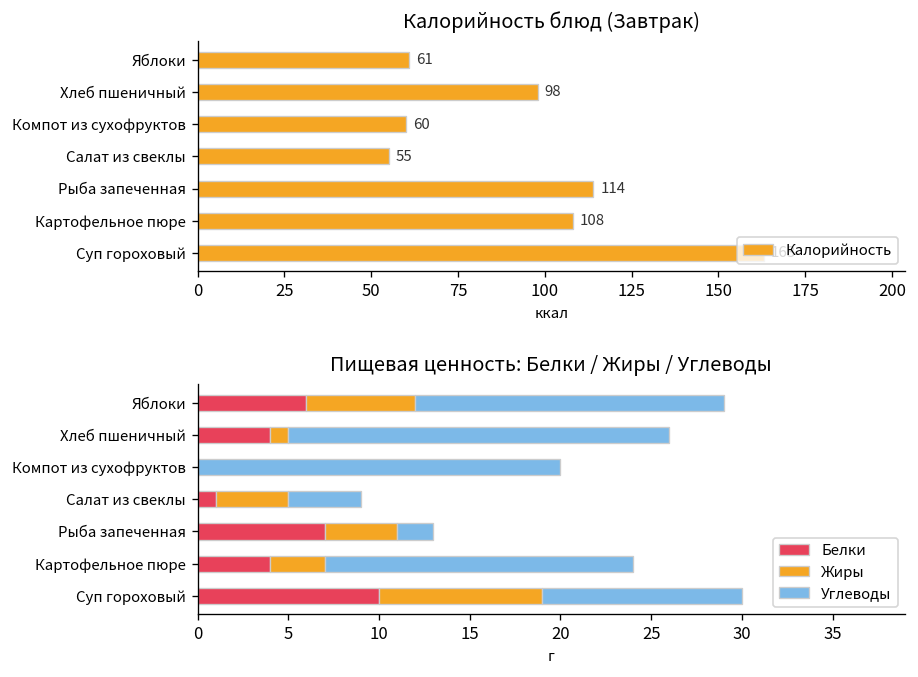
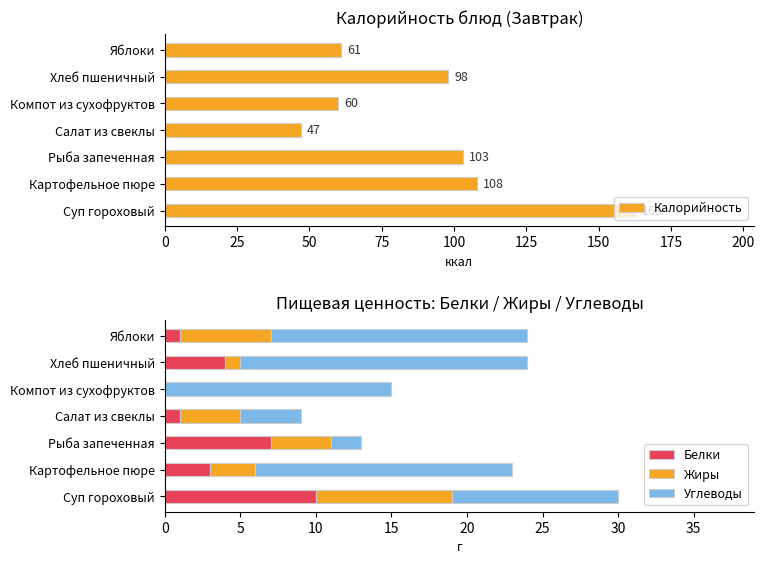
Калорийность блюд (Завтрак), Салат из свеклы: 55 -> 47
Калорийность блюд (Завтрак), Рыба запеченная: 114 -> 103
Пищевая ценность: Белки / Жиры / Углеводы, Белки, Яблоки: 6 -> 1
Пищевая ценность: Белки / Жиры / Углеводы, Углеводы, Хлеб пшеничный: 21 -> 19
Пищевая ценность: Белки / Жиры / Углеводы, Углеводы, Компот из сухофруктов: 20 -> 15
Пищевая ценность: Белки / Жиры / Углеводы, Белки, Картофельное пюре: 4 -> 3
